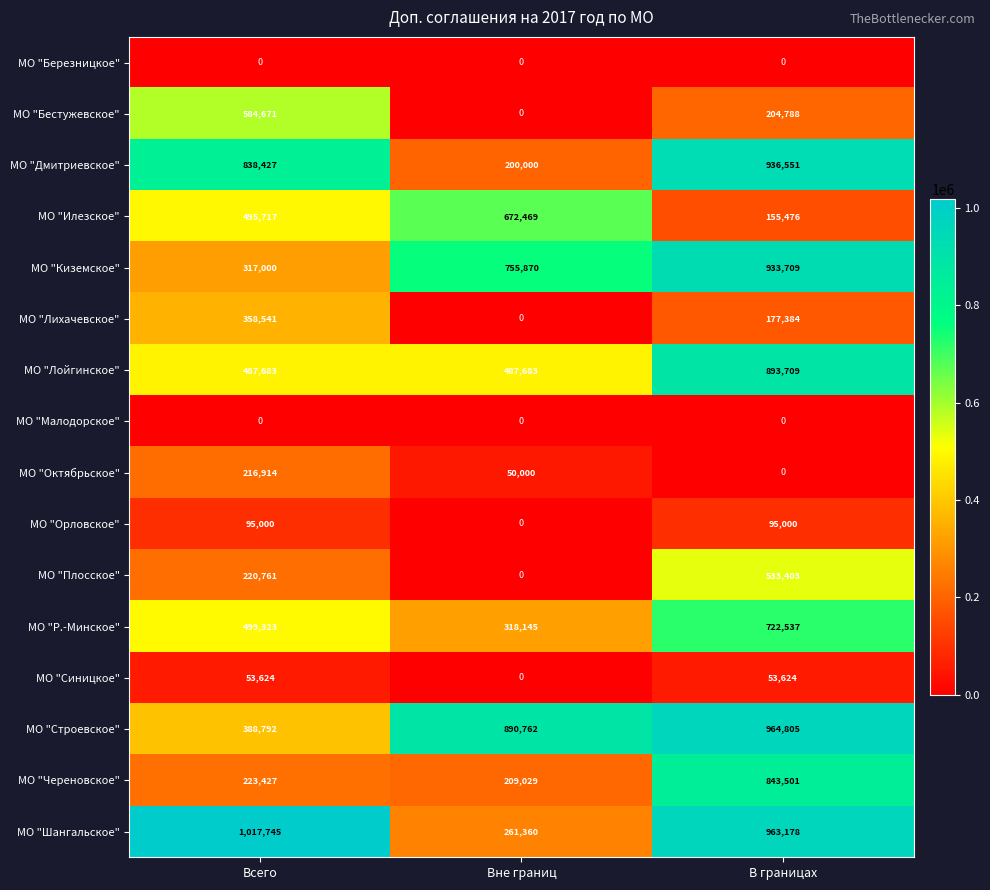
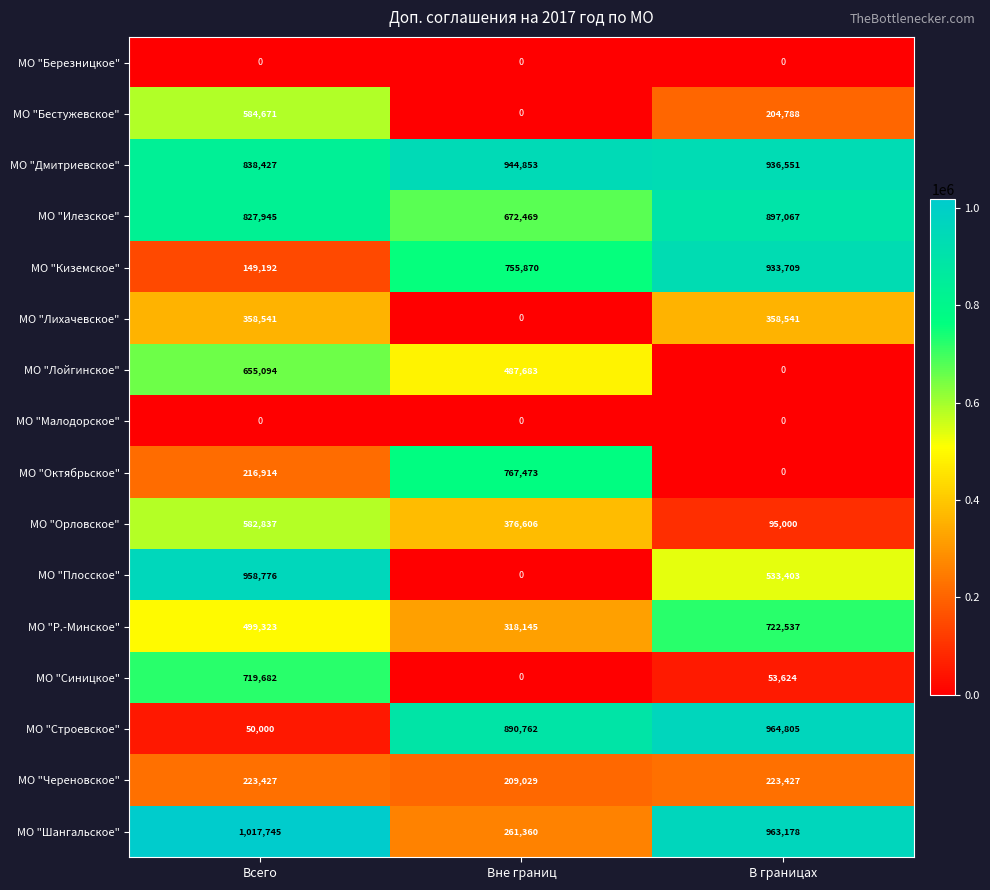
МО "Дмитриевское", Вне границ: 200,000 -> 944,853
МО "Илезское", Всего: 495,717 -> 827,945
МО "Илезское", В границах: 155,476 -> 897,067
МО "Киземское", Всего: 317,000 -> 149,192
МО "Лихачевское", В границах: 177,384 -> 358,541
МО "Лойгинское", Всего: 487,683 -> 655,094
МО "Лойгинское", В границах: 893,709 -> 0
МО "Октябрьское", Вне границ: 50,000 -> 767,473
МО "Орловское", Всего: 95,000 -> 582,837
МО "Орловское", Вне границ: 0 -> 376,606
МО "Плосское", Всего: 220,761 -> 958,776
МО "Синицкое", Всего: 53,624 -> 719,682
МО "Строевское", Всего: 388,792 -> 50,000
МО "Череновское", В границах: 843,501 -> 223,427
